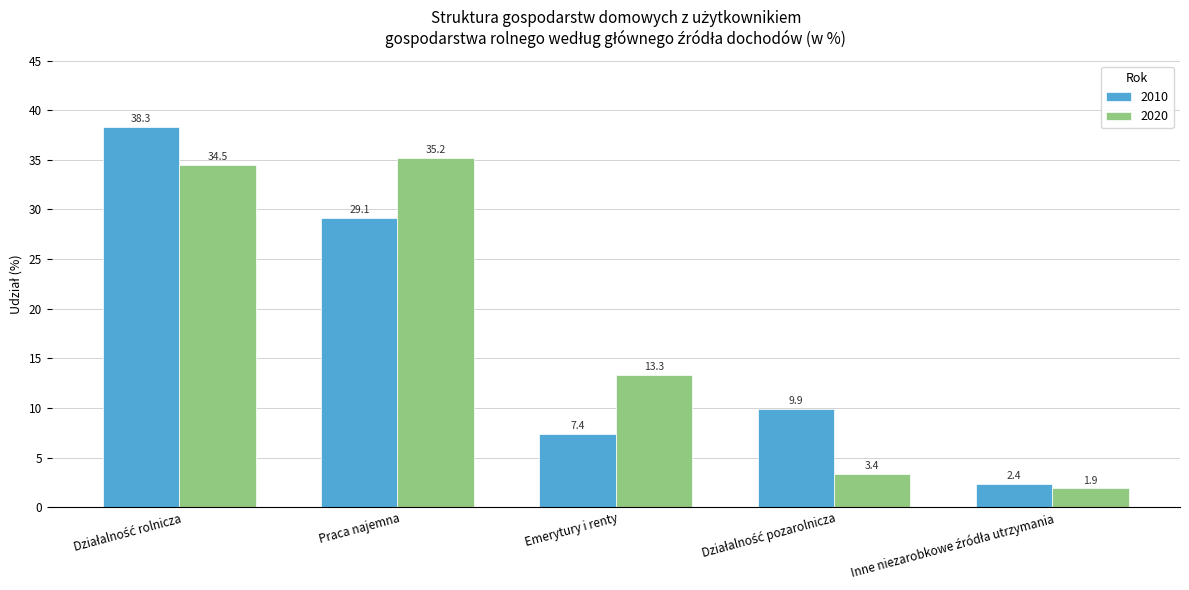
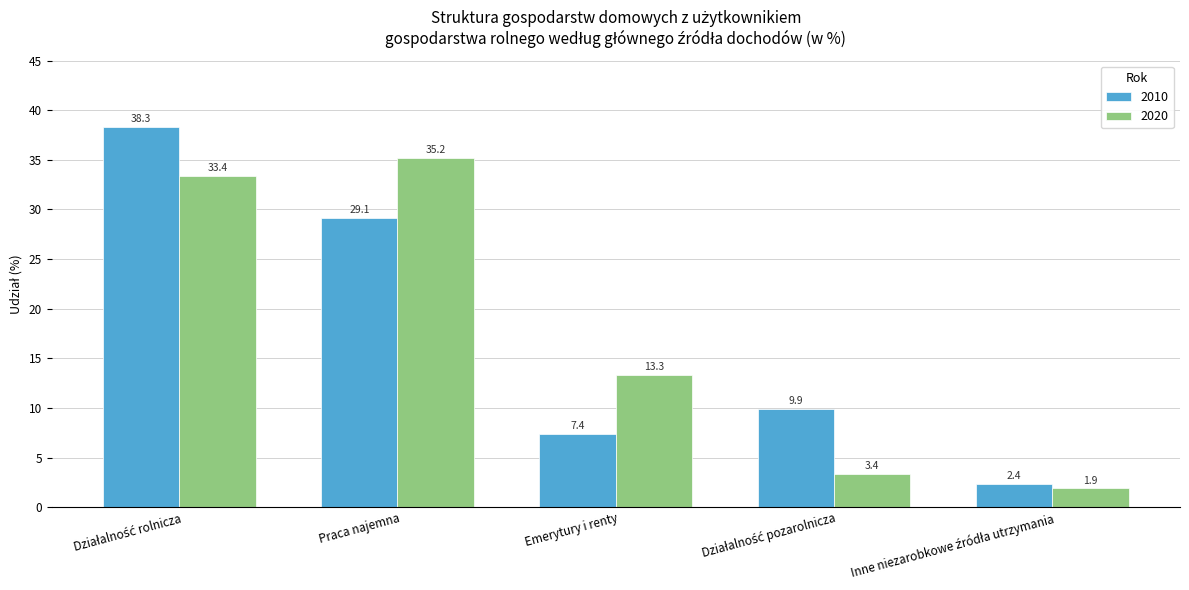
2020, Działalność rolnicza: 34.5 -> 33.4
